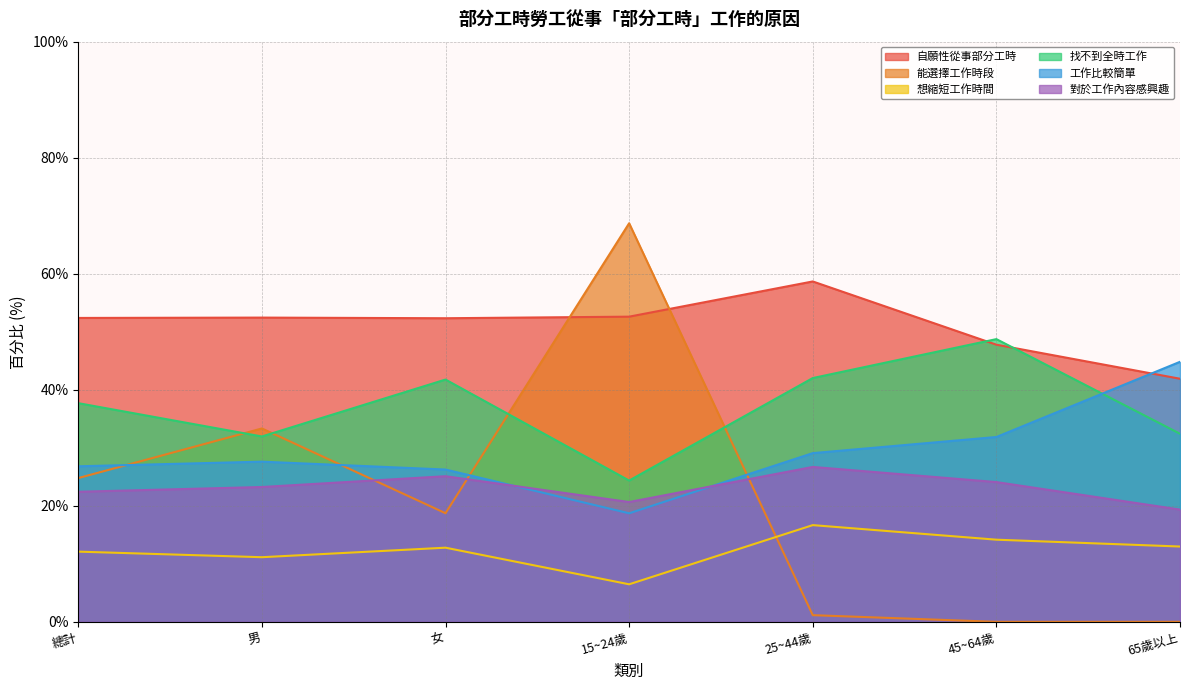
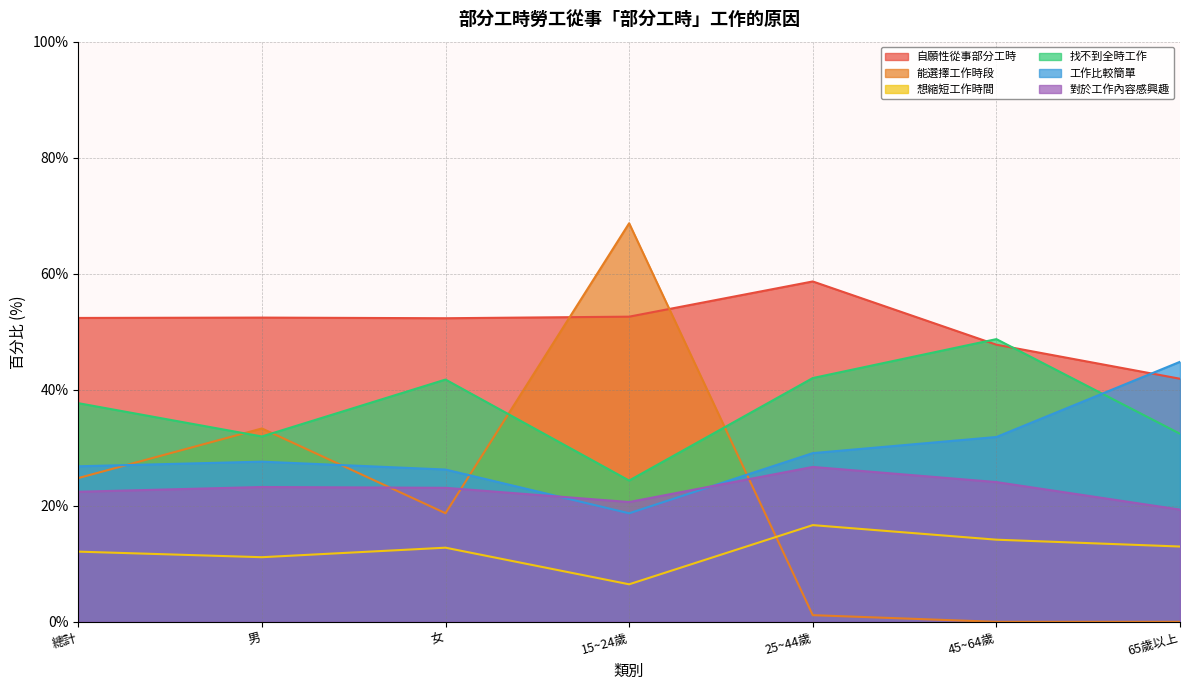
對於工作內容感興趣, 女: 25% -> 23%
